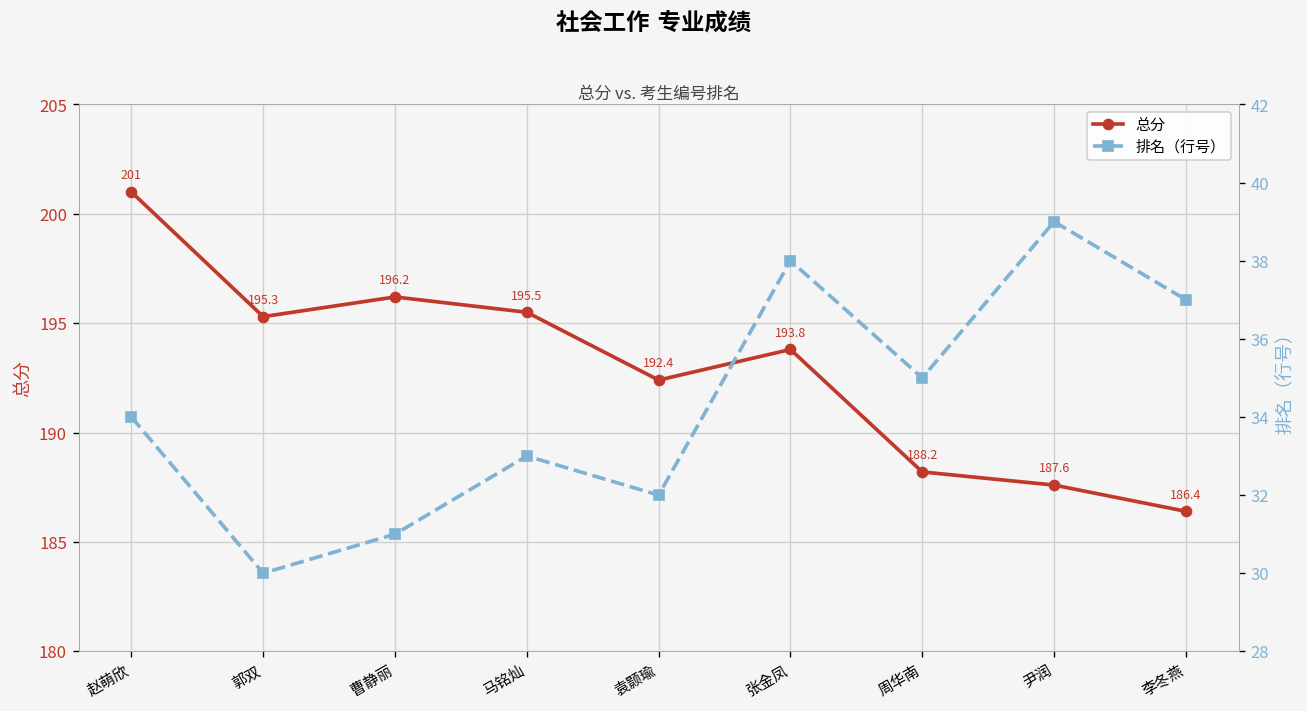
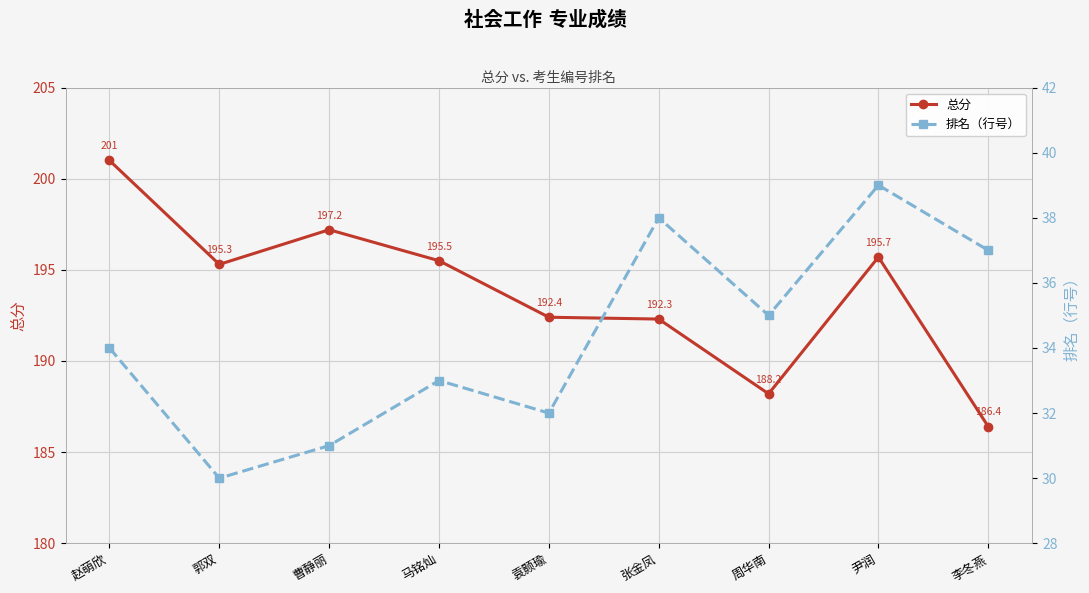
总分, 曹静丽: 196.2 -> 197.2
总分, 张金凤: 193.8 -> 192.3
总分, 尹润: 187.6 -> 195.7
